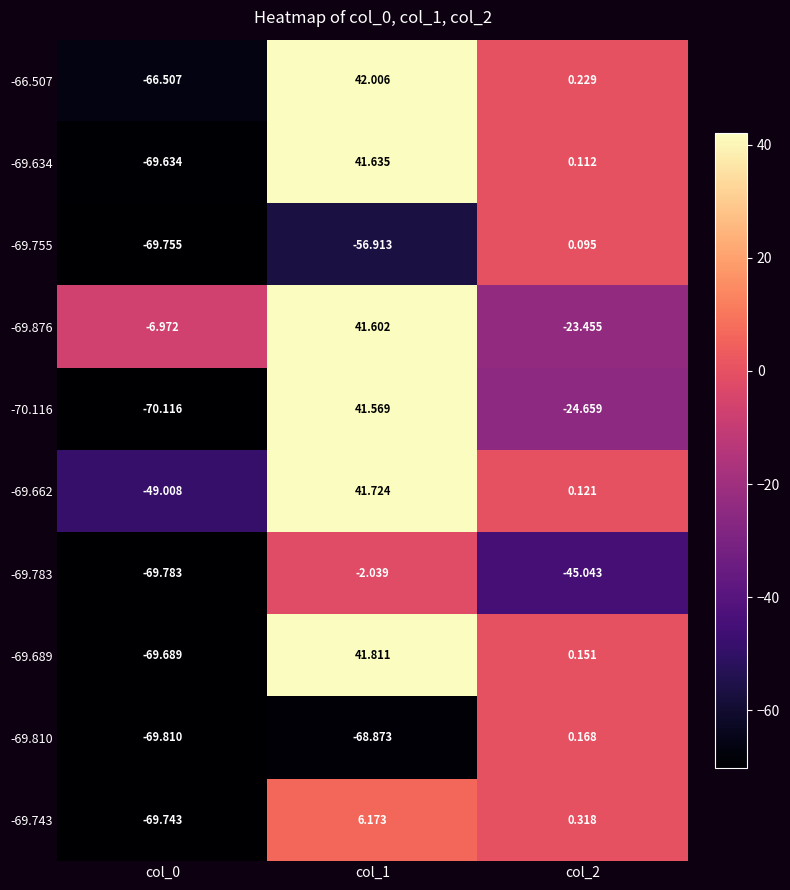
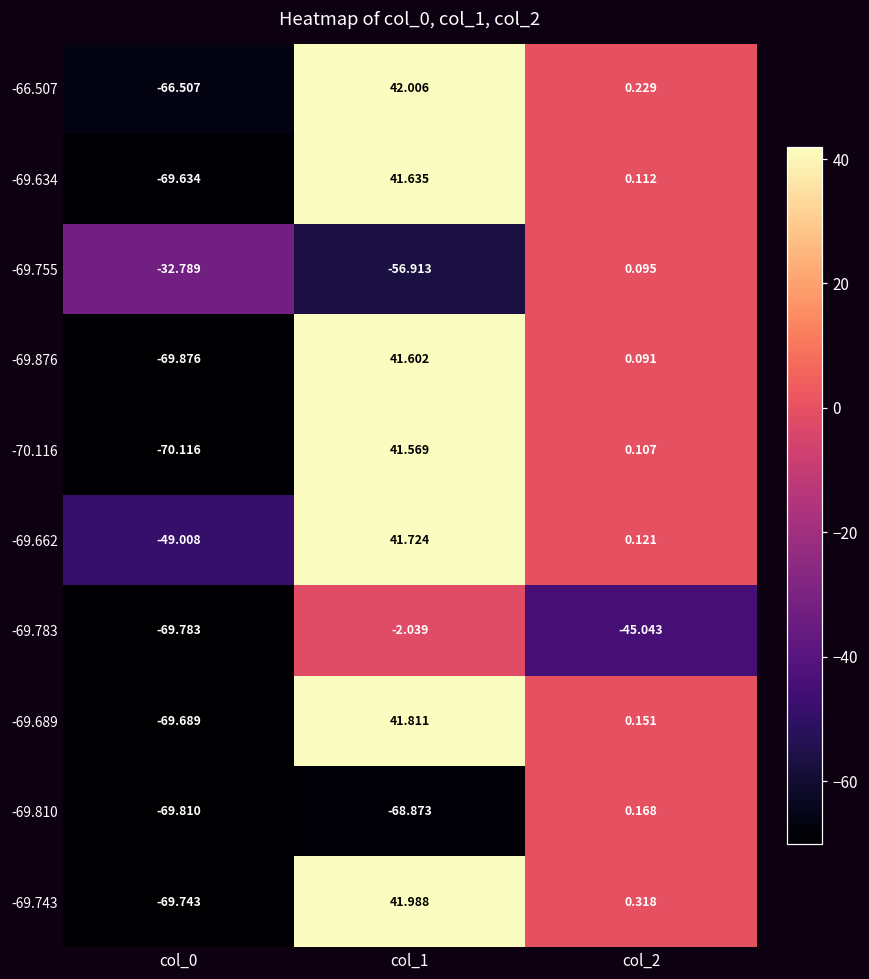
-69.755, col_0: -69.755 -> -32.789
-69.876, col_0: -6.972 -> -69.876
-69.876, col_2: -23.455 -> 0.091
-70.116, col_2: -24.659 -> 0.107
-69.743, col_1: 6.173 -> 41.988
